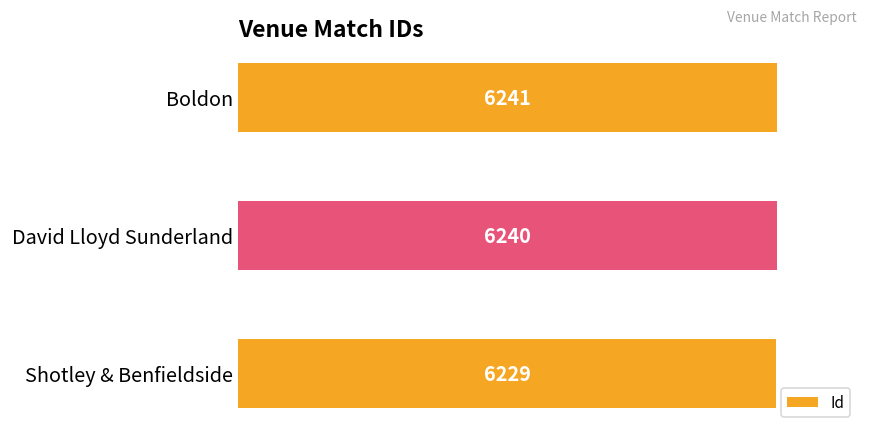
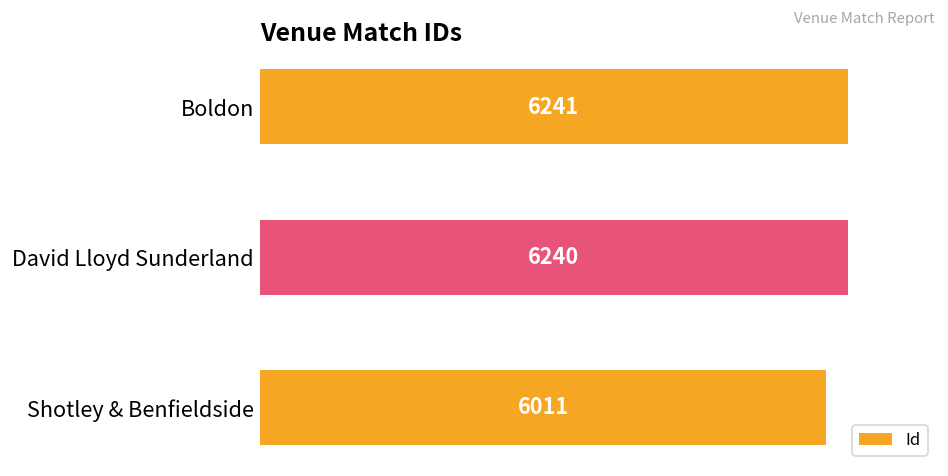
Shotley & Benfieldside: 6229 -> 6011
